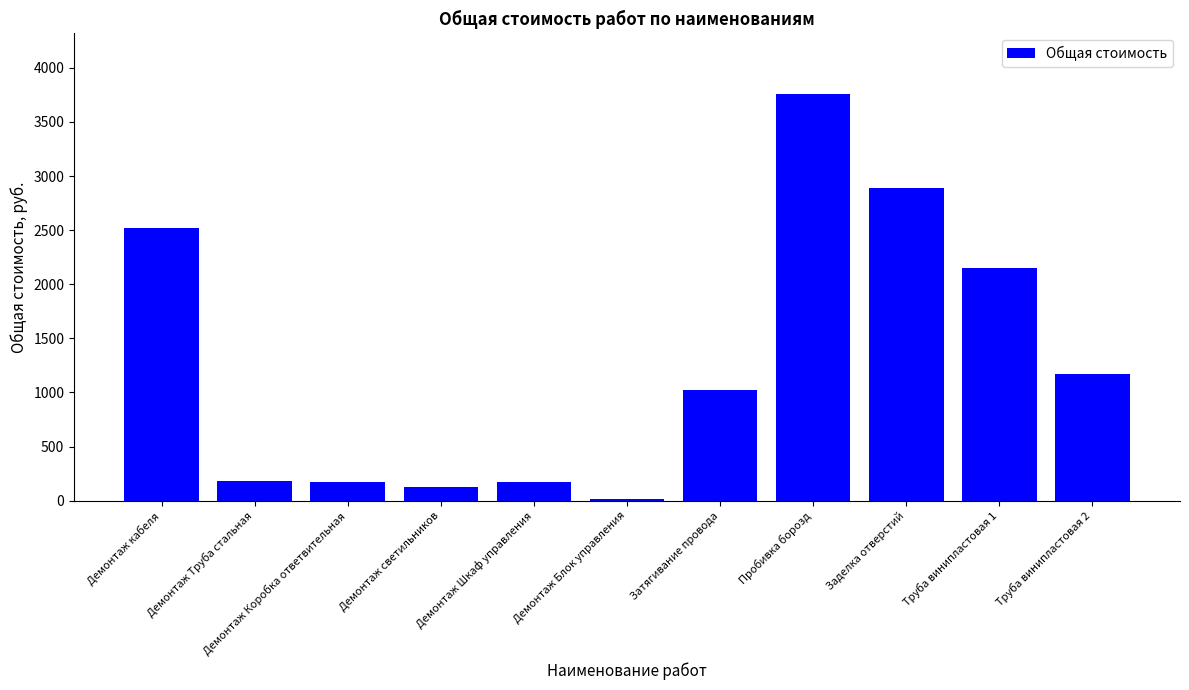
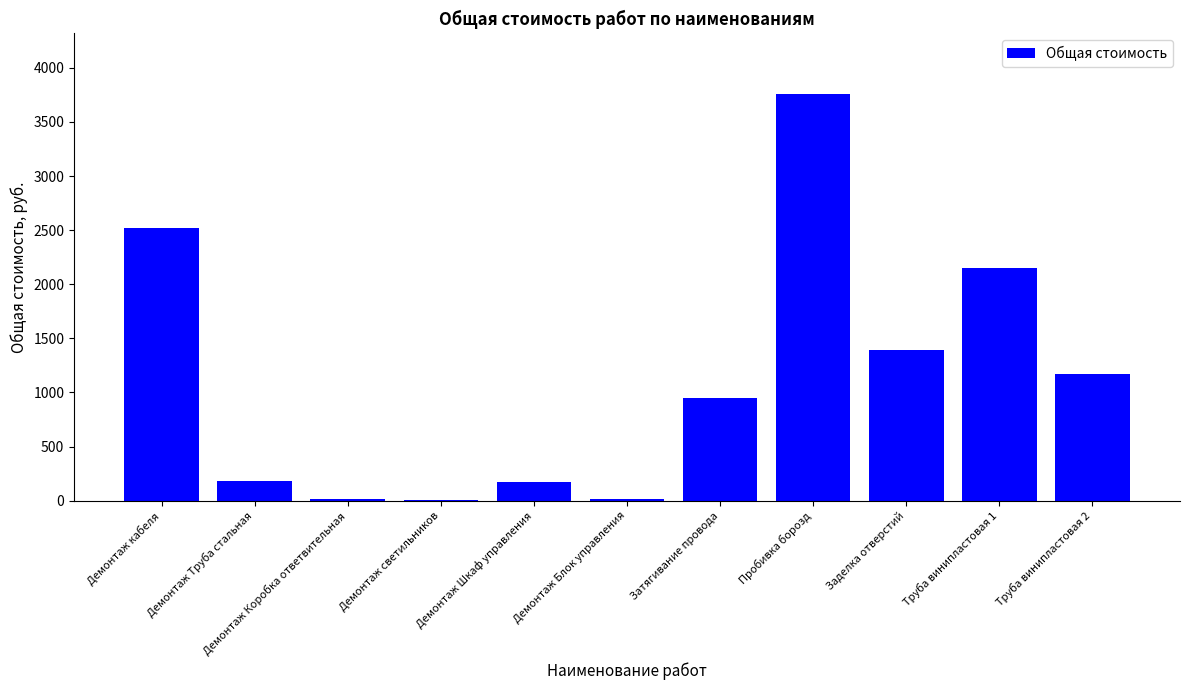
Демонтаж Коробка ответвительная: 170 -> 10
Демонтаж светильников: 130 -> 0
Затягивание провода: 1030 -> 950
Заделка отверстий: 2890 -> 1390
